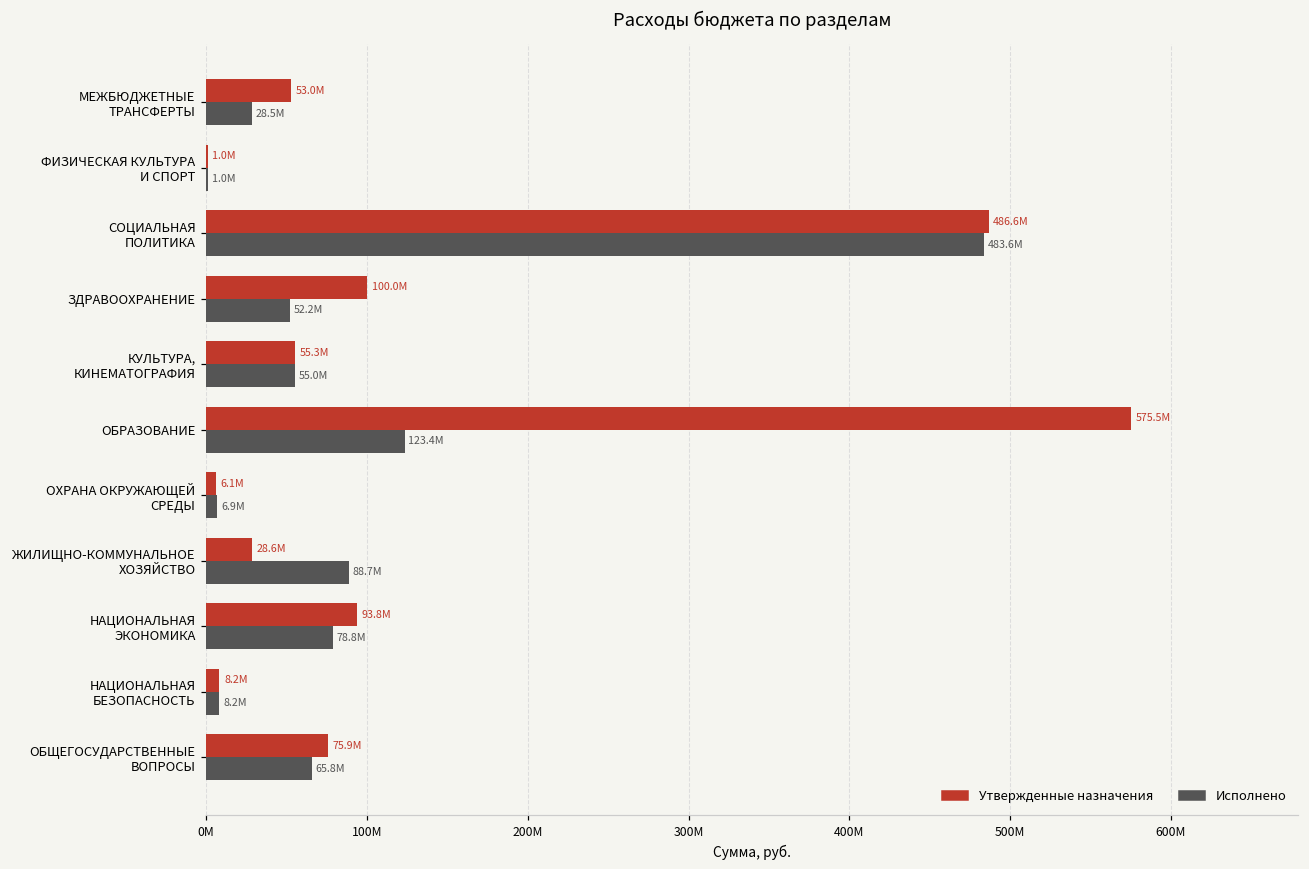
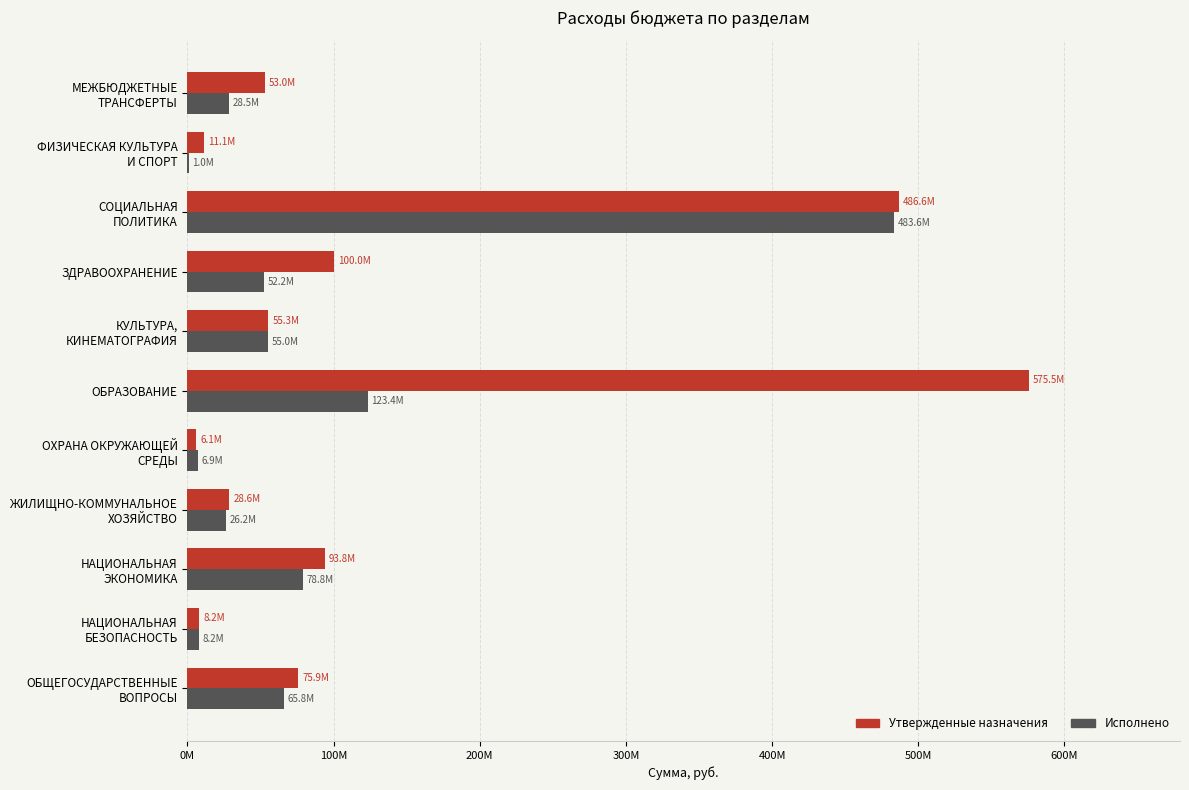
Утвержденные назначения, ФИЗИЧЕСКАЯ КУЛЬТУРА И СПОРТ: 1.0M -> 11.1M
Исполнено, ЖИЛИЩНО-КОММУНАЛЬНОЕ ХОЗЯЙСТВО: 88.7M -> 26.2M
